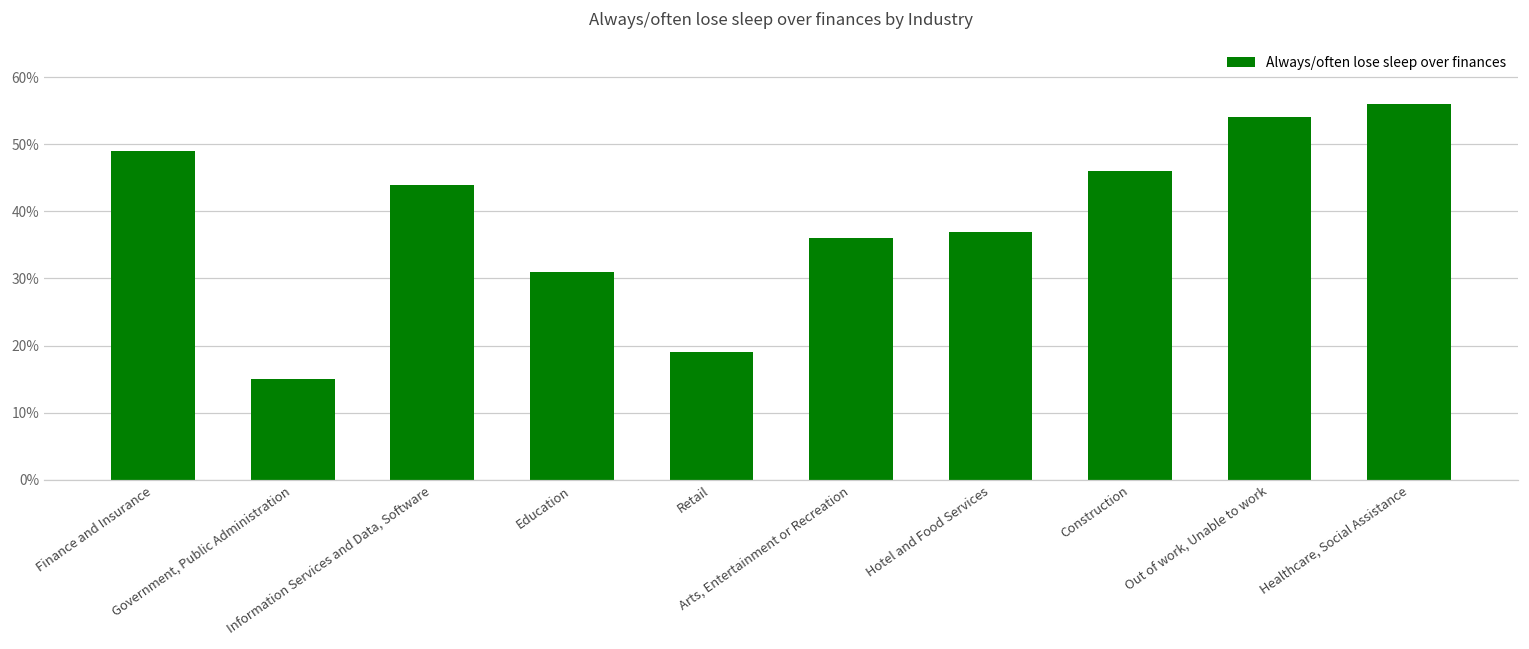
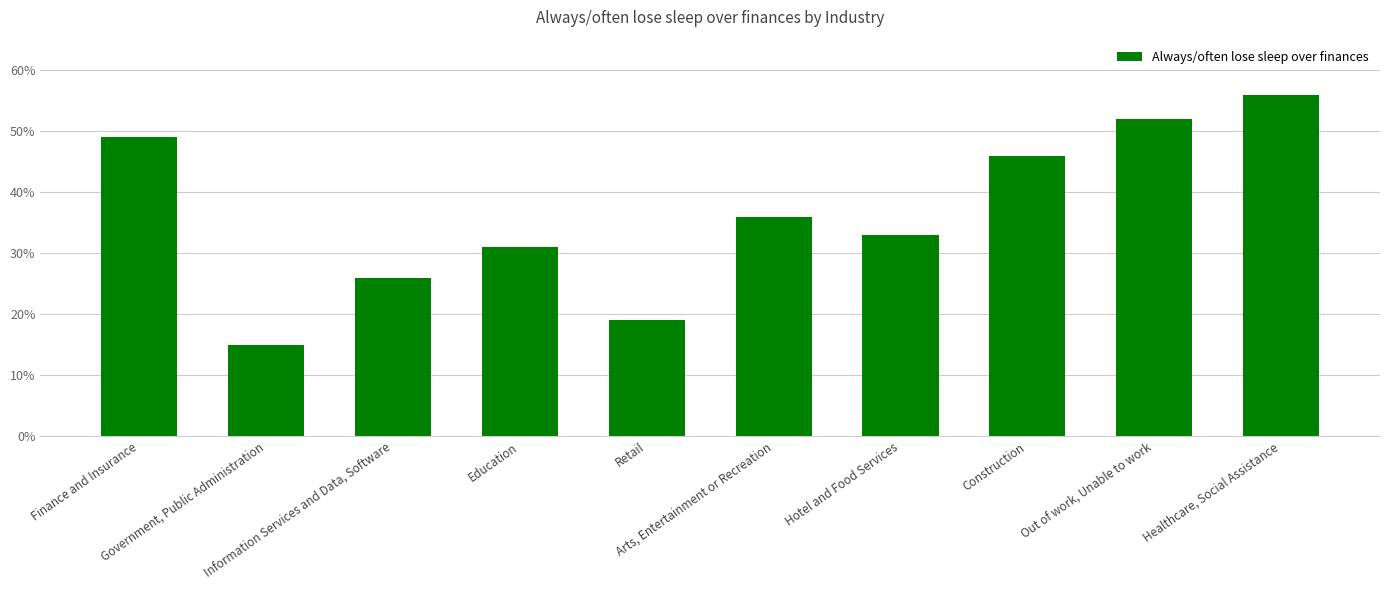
Information Services and Data, Software: 44% -> 26%
Hotel and Food Services: 37% -> 33%
Out of work, Unable to work: 54% -> 52%
